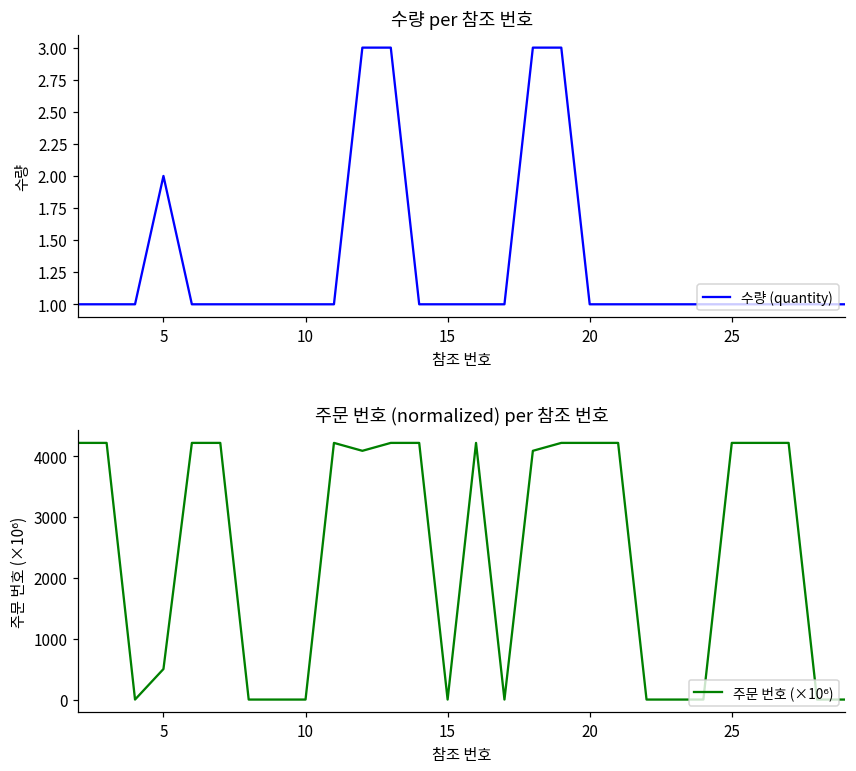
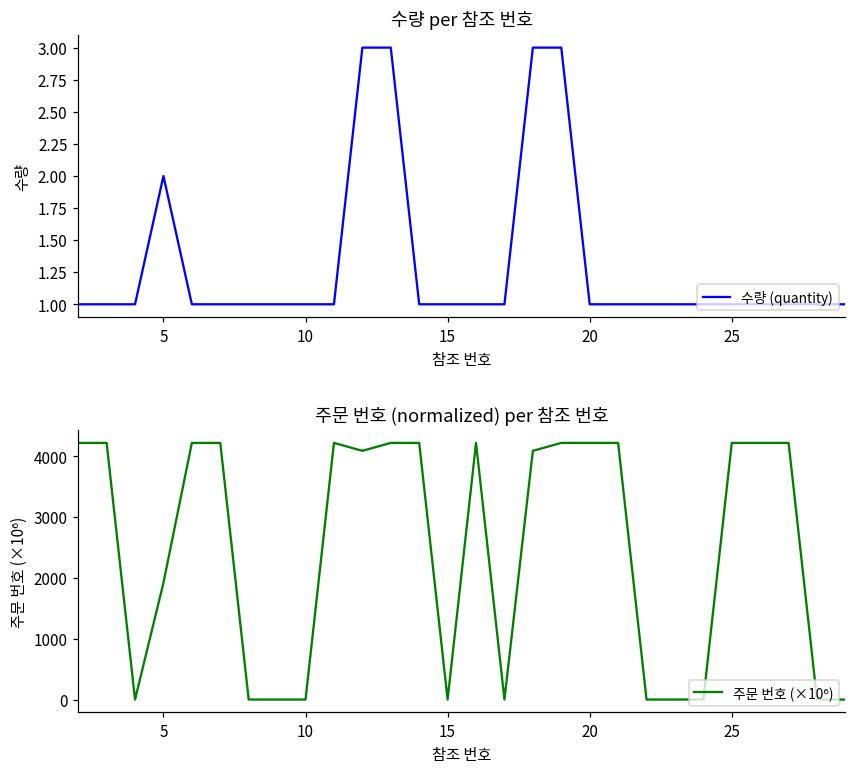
주문 번호 (normalized) per 참조 번호, 5: 500 -> 1900
